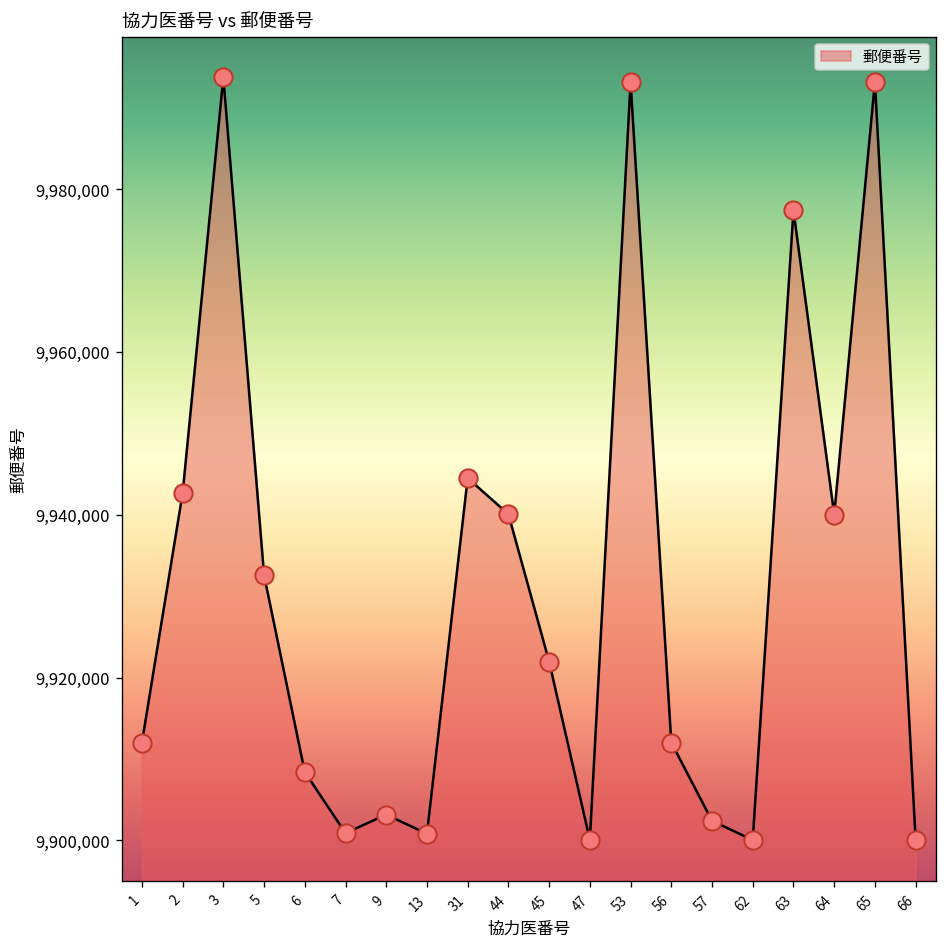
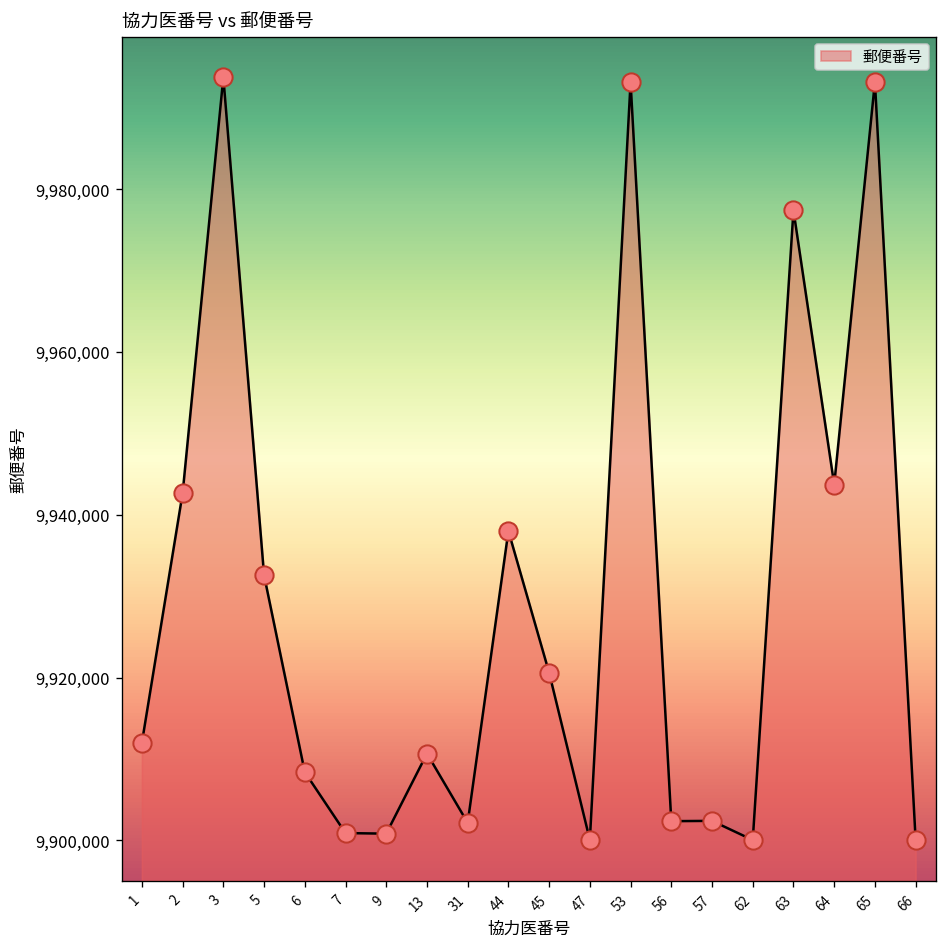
9: 9,903,000 -> 9,901,000
13: 9,901,000 -> 9,911,000
31: 9,945,000 -> 9,902,000
44: 9,940,000 -> 9,938,000
45: 9,922,000 -> 9,921,000
56: 9,912,000 -> 9,902,000
64: 9,940,000 -> 9,944,000
